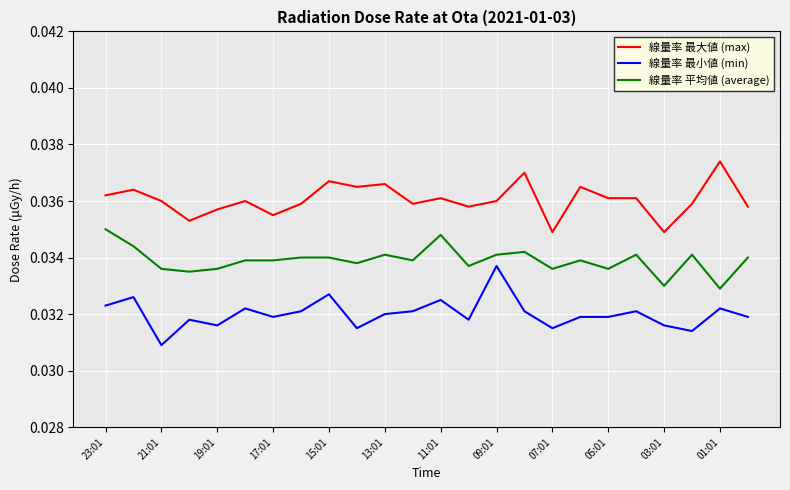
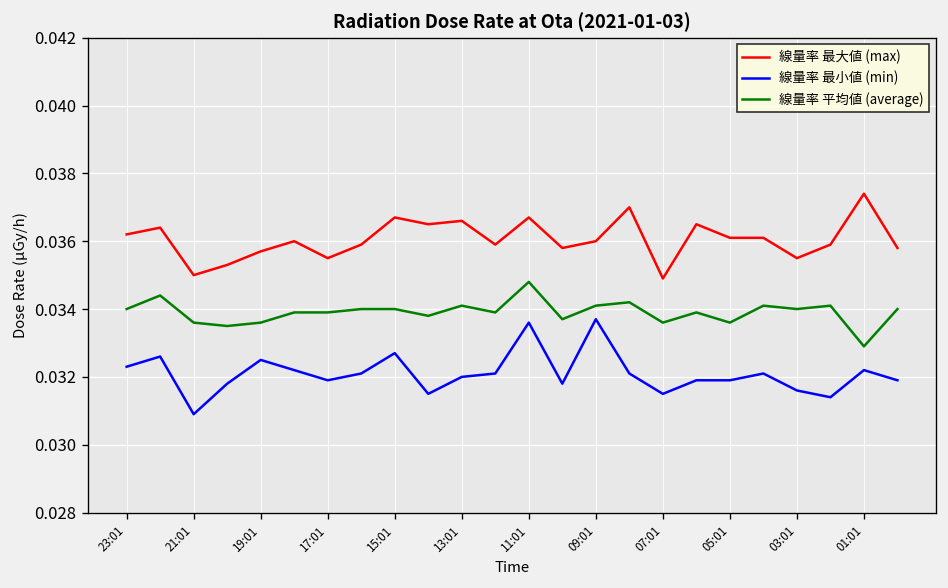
線量率 平均値 (average), 23:01: 0.035 -> 0.034
線量率 最大値 (max), 21:01: 0.036 -> 0.035
線量率 最小値 (min), 19:01: 0.0316 -> 0.0325
線量率 最大値 (max), 11:01: 0.0361 -> 0.0367
線量率 最小値 (min), 11:01: 0.0325 -> 0.0336
線量率 最大値 (max), 03:01: 0.0349 -> 0.0355
線量率 平均値 (average), 03:01: 0.033 -> 0.034
